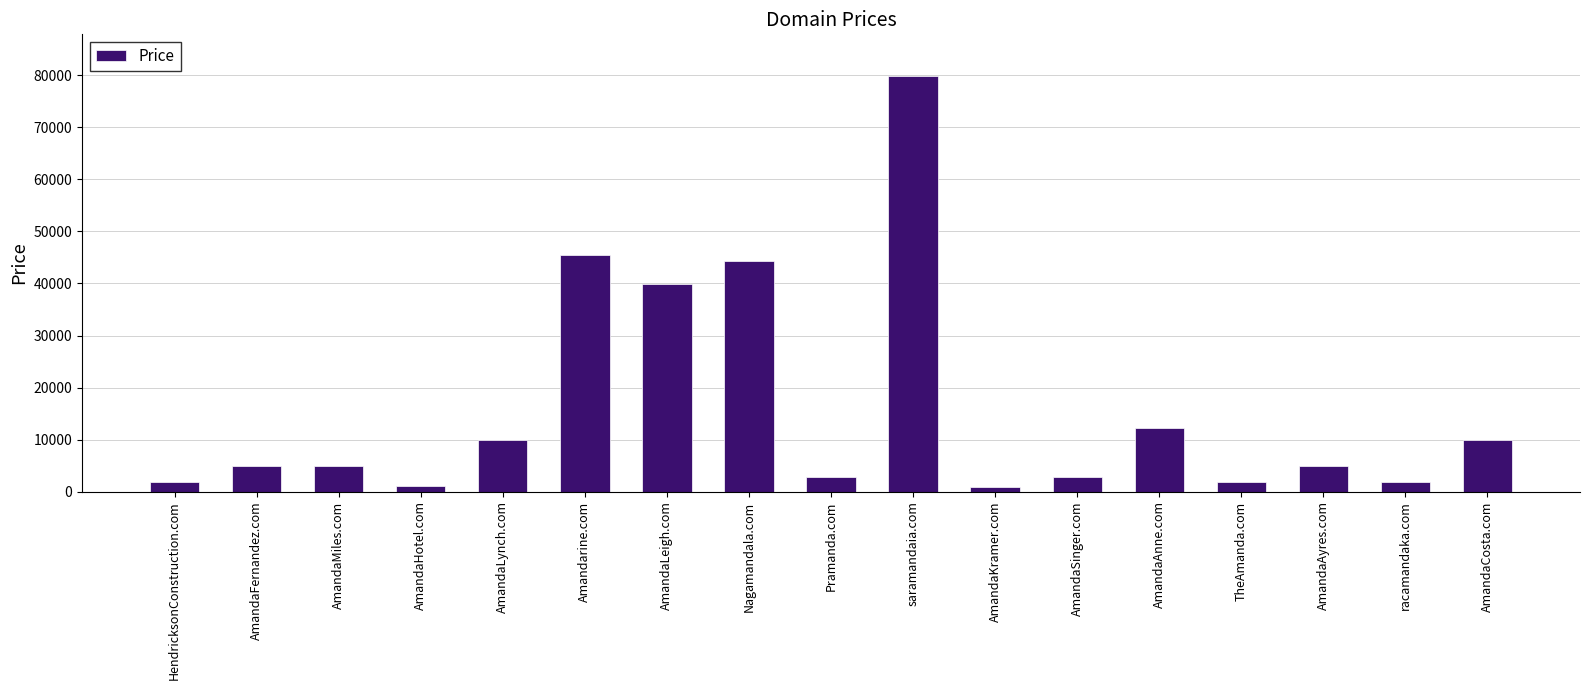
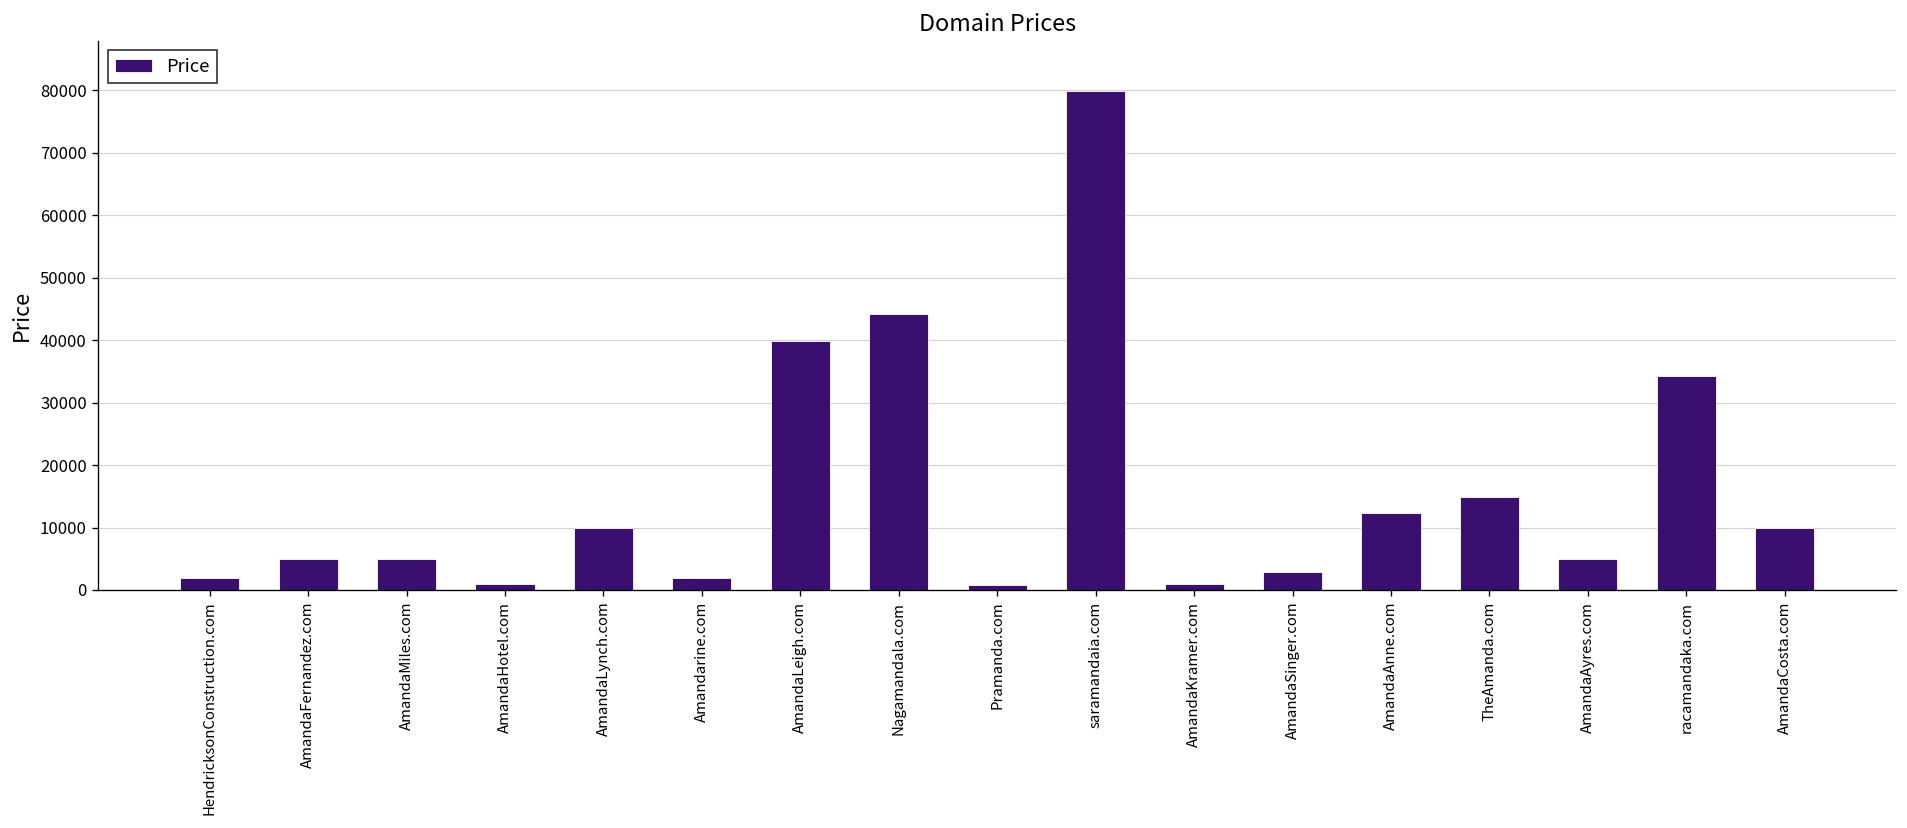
Amandarine.com: 45000 -> 2000
Pramanda.com: 3000 -> 1000
TheAmanda.com: 2000 -> 15000
racamandaka.com: 2000 -> 34000
